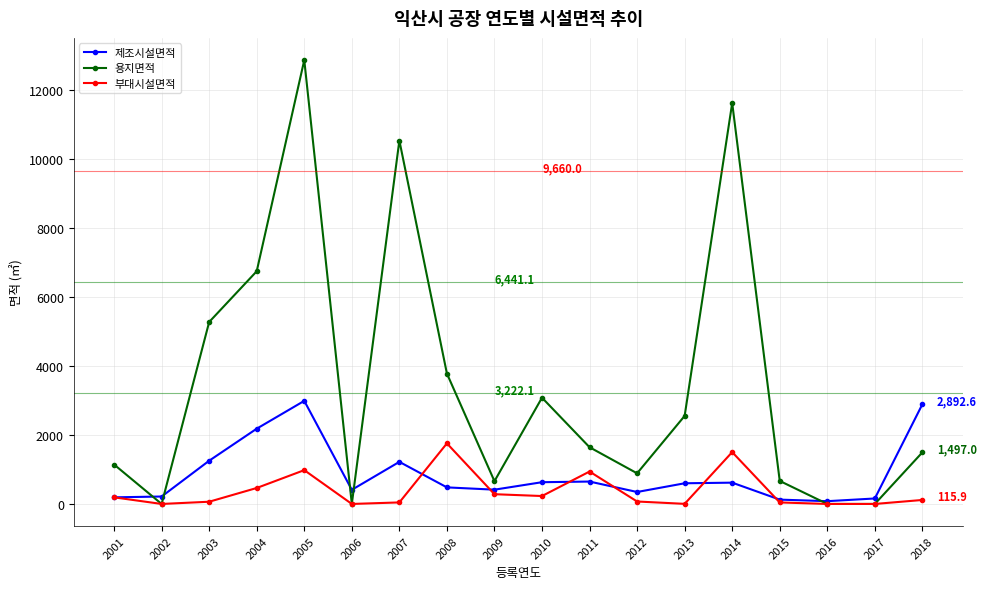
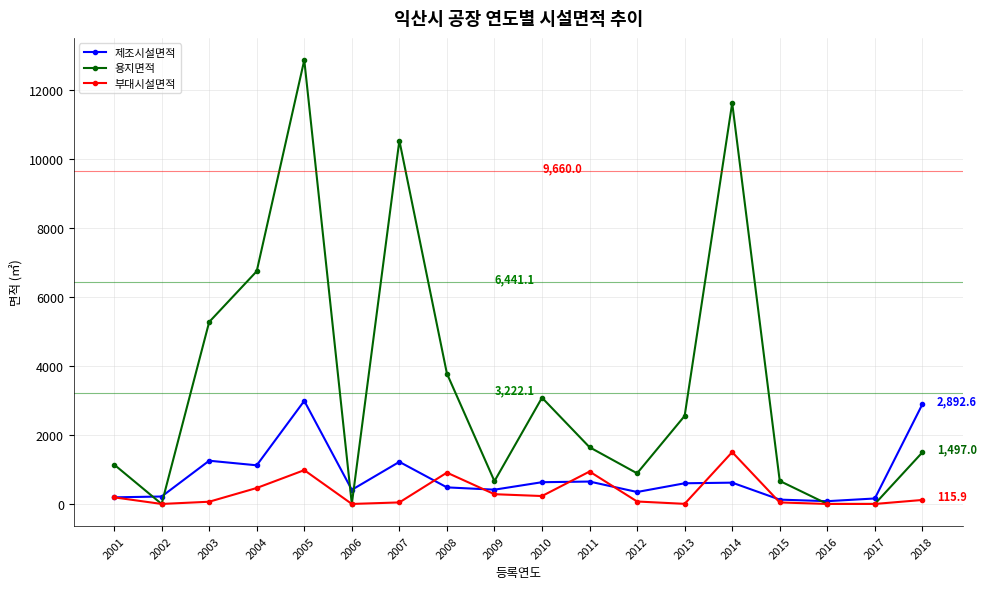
제조시설면적, 2004: 2200 -> 1100
부대시설면적, 2008: 1800 -> 900
